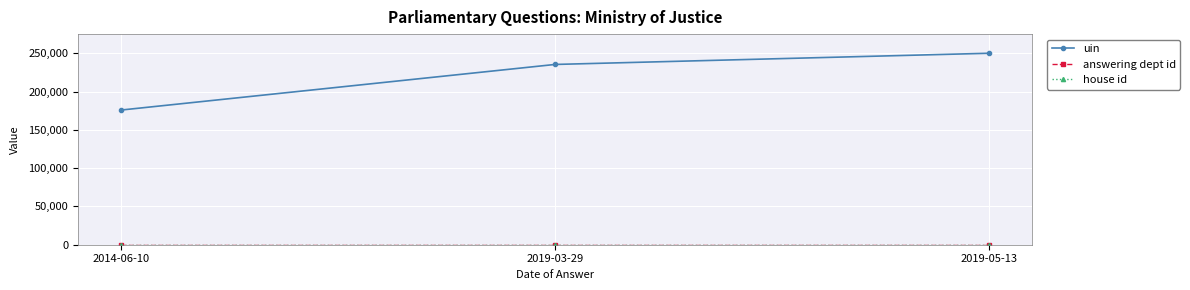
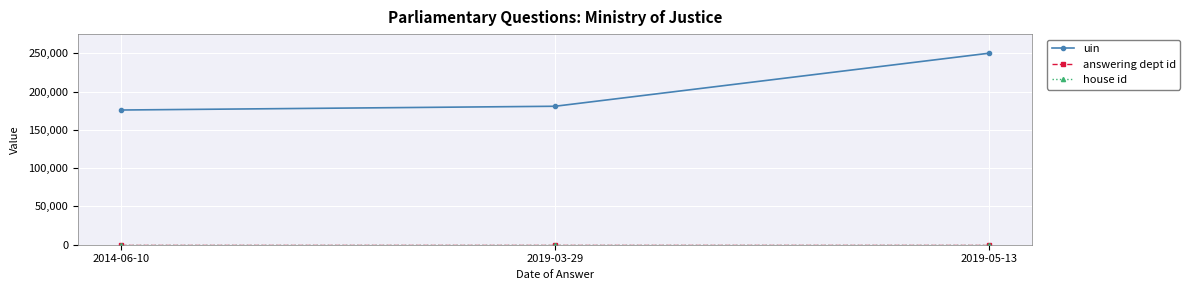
uin, 2019-03-29: 240,000 -> 180,000
